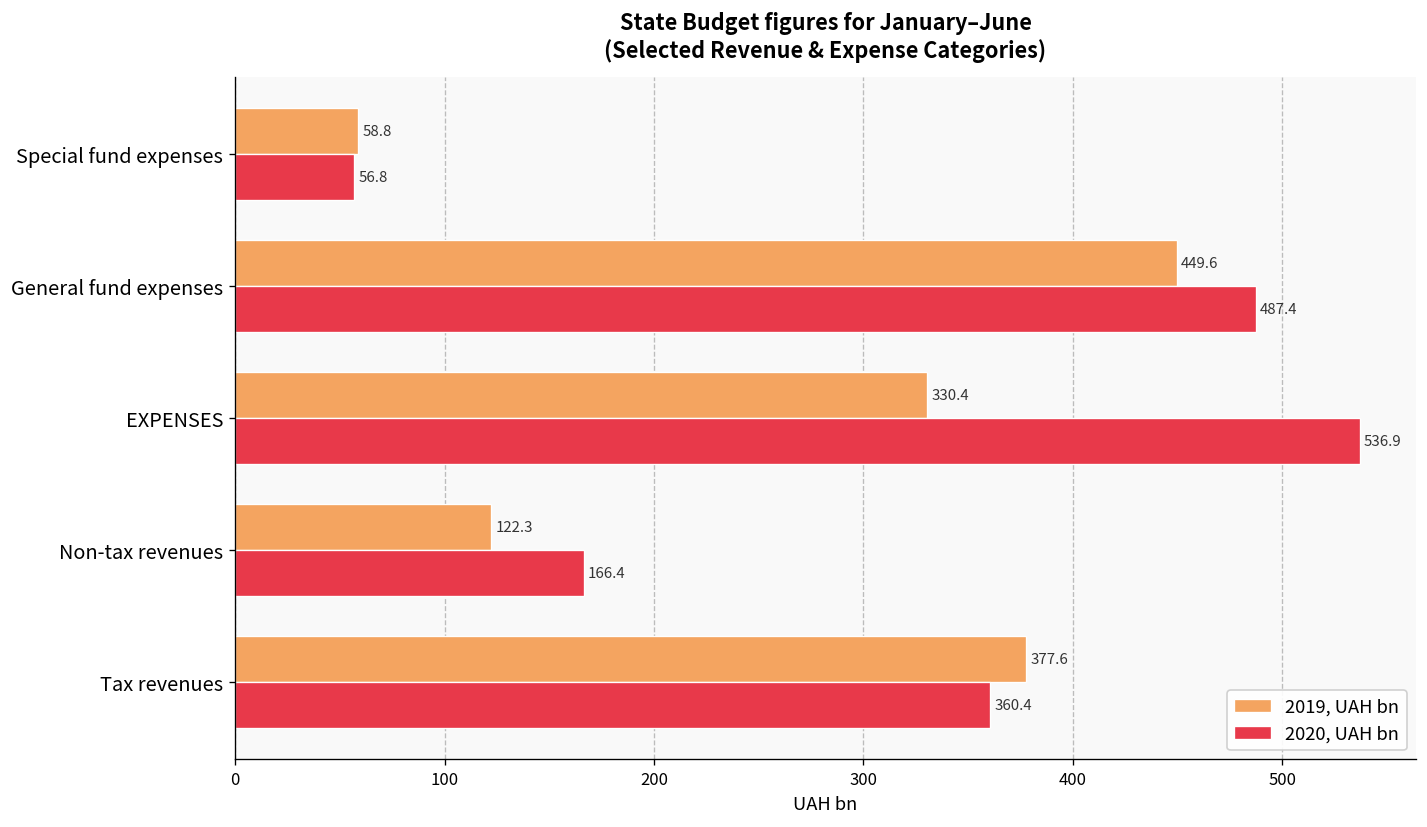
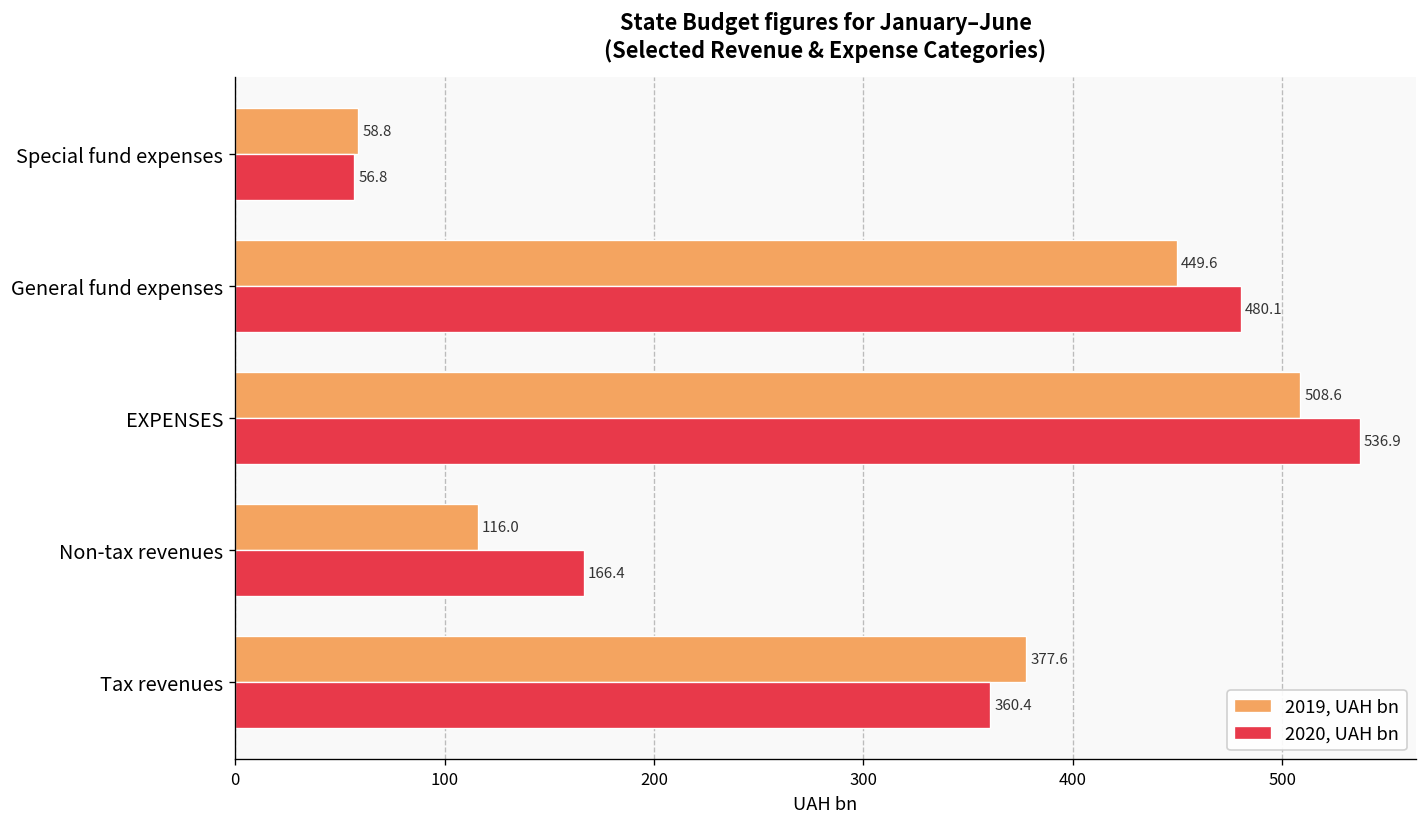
2020, UAH bn, General fund expenses: 487.4 -> 480.1
2019, UAH bn, EXPENSES: 330.4 -> 508.6
2019, UAH bn, Non-tax revenues: 122.3 -> 116.0
